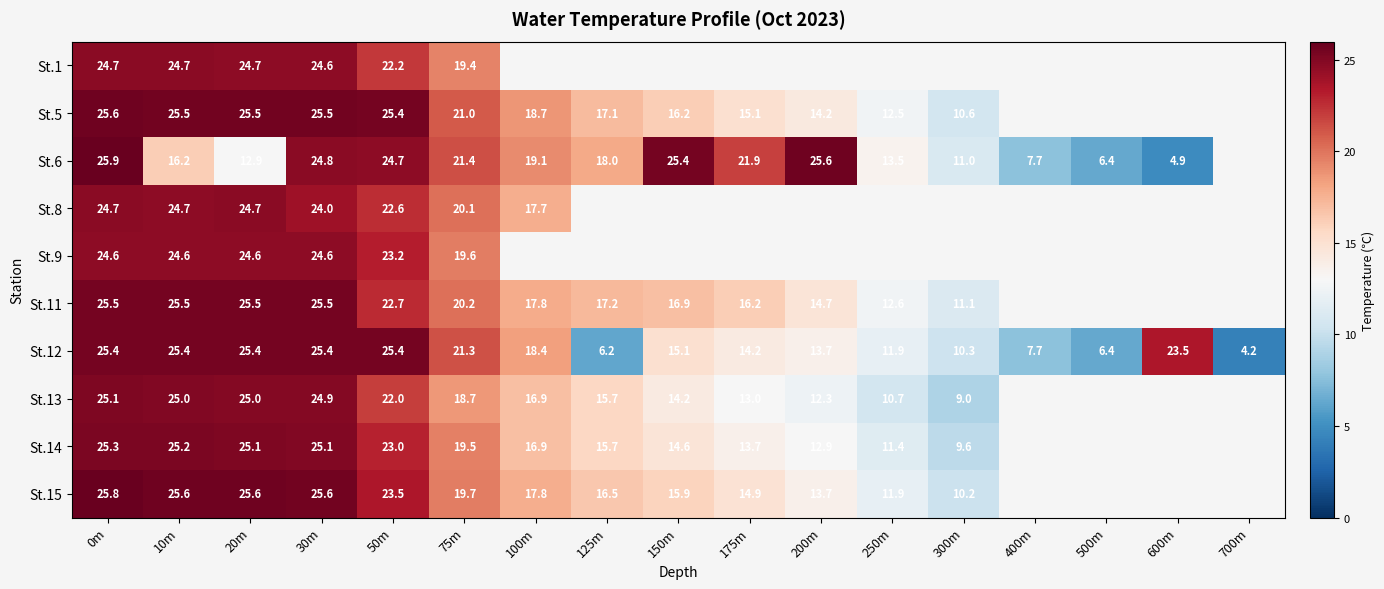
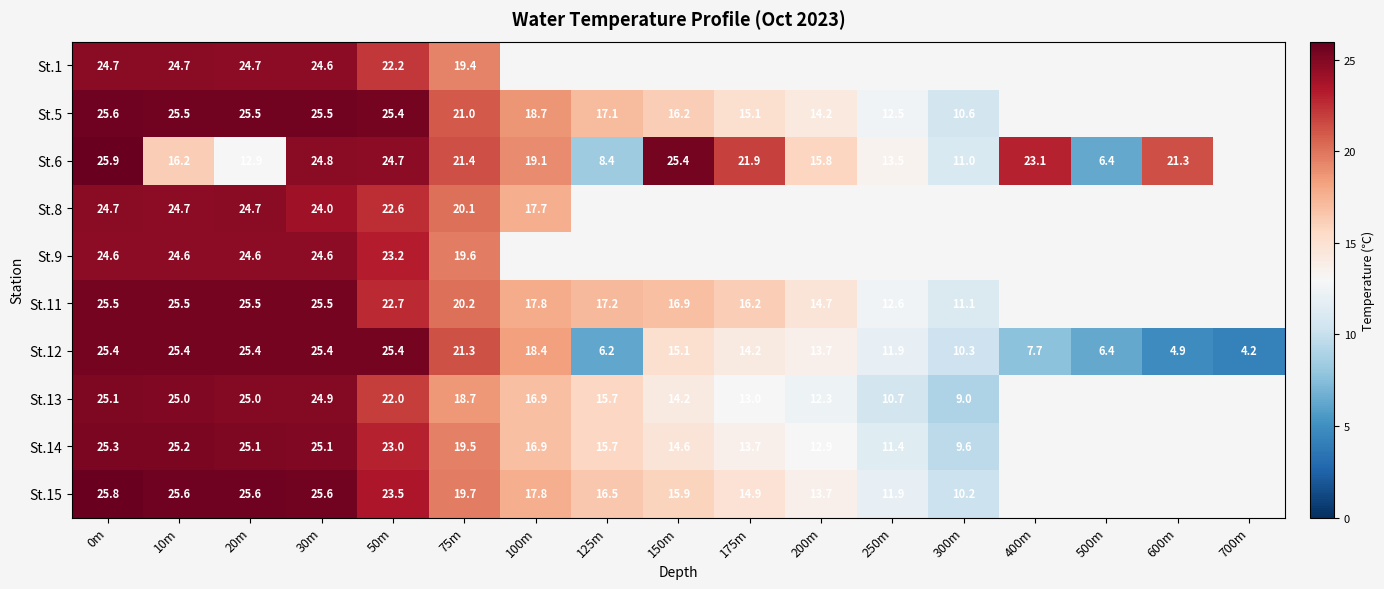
St.6, 125m: 18.0 -> 8.4
St.6, 200m: 25.6 -> 15.8
St.6, 400m: 7.7 -> 23.1
St.6, 600m: 4.9 -> 21.3
St.12, 600m: 23.5 -> 4.9
